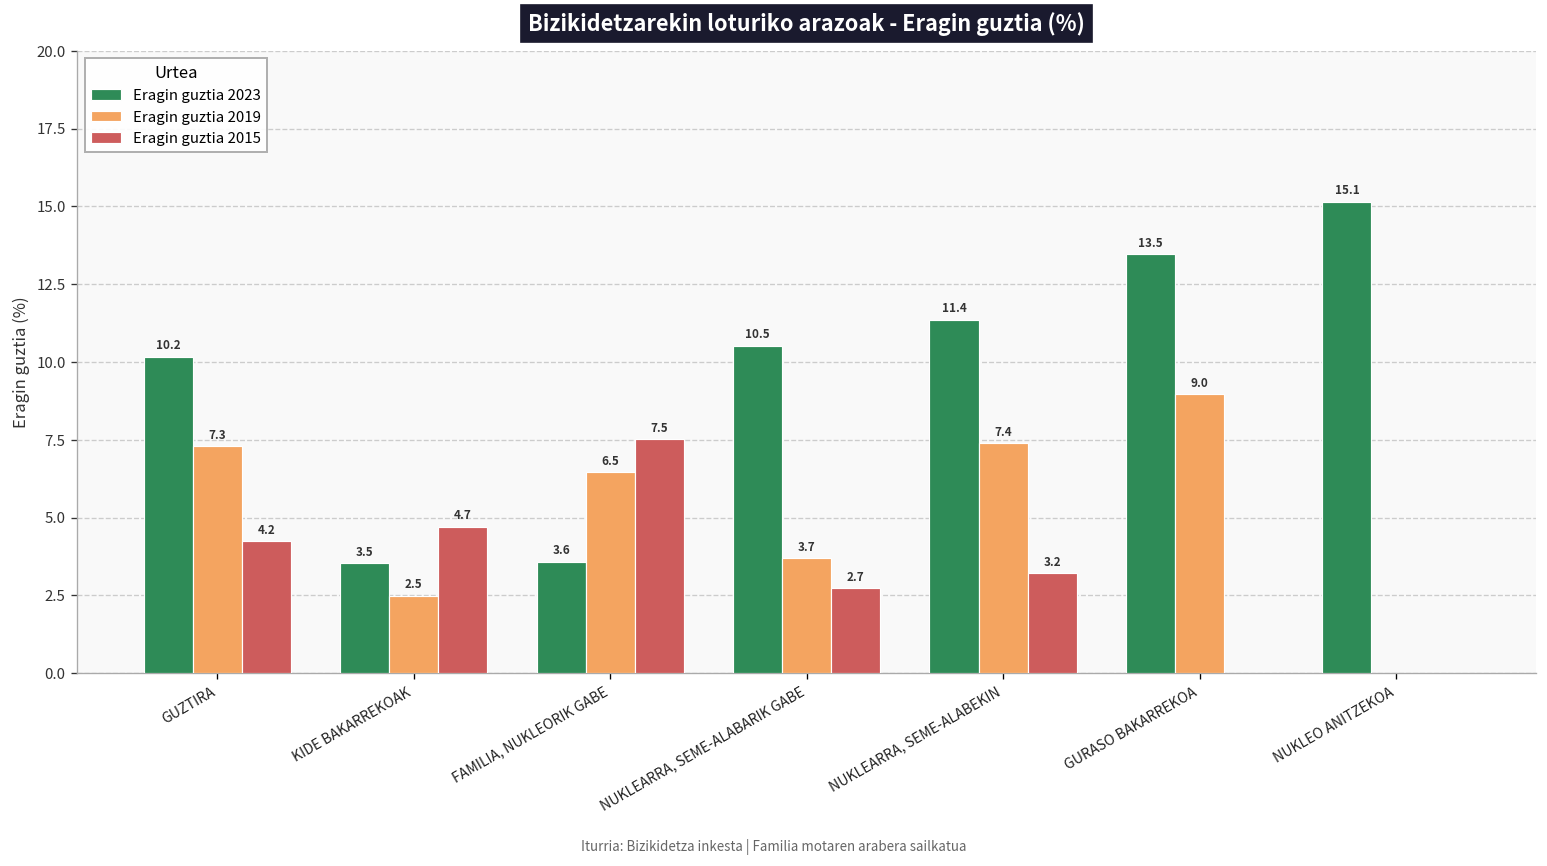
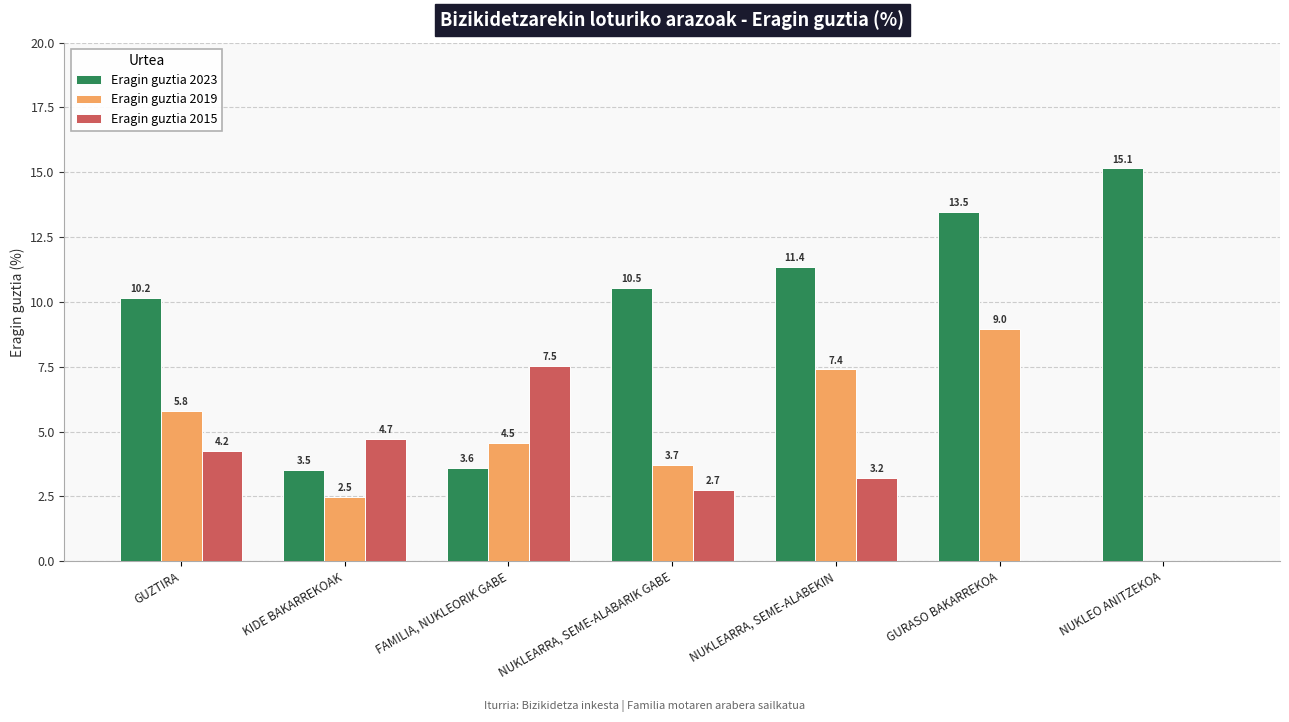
Eragin guztia 2019, GUZTIRA: 7.3 -> 5.8
Eragin guztia 2019, FAMILIA, NUKLEORIK GABE: 6.5 -> 4.5
